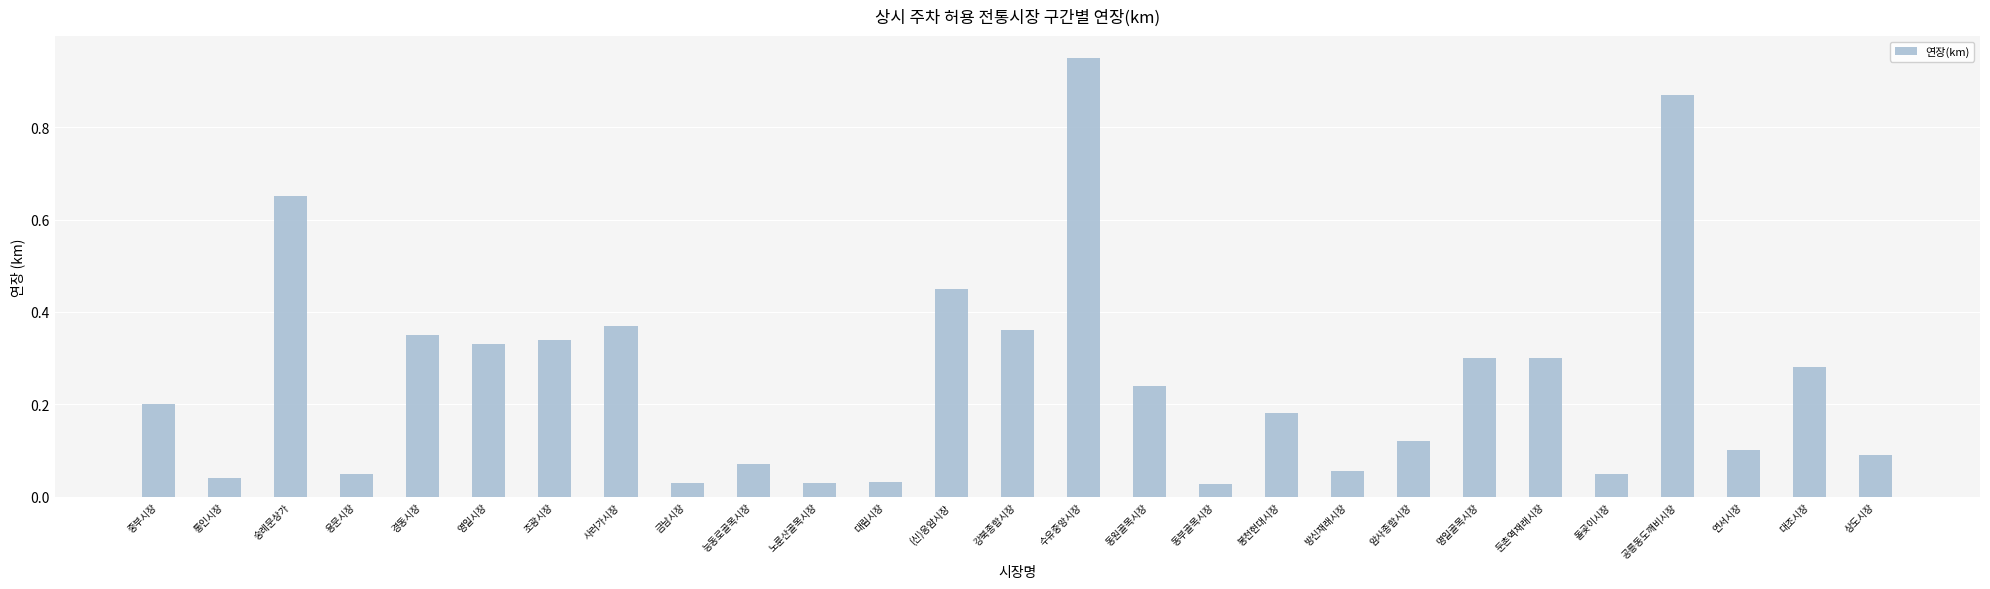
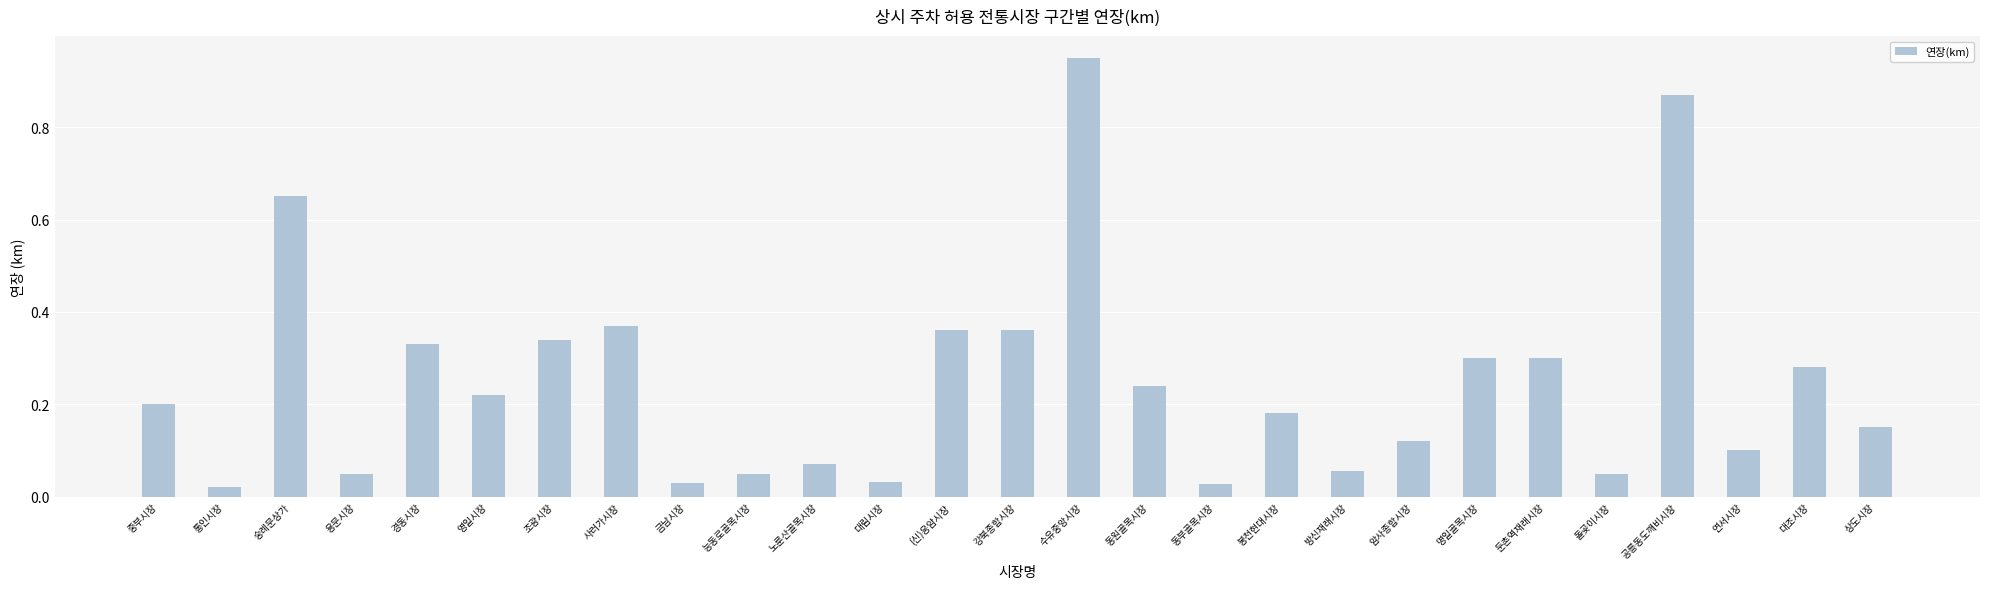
통인시장: 0.04 -> 0.02
경동시장: 0.35 -> 0.33
영일시장: 0.33 -> 0.22
능동로골목시장: 0.07 -> 0.05
노룬산골목시장: 0.03 -> 0.07
(신)응암시장: 0.45 -> 0.36
상도시장: 0.09 -> 0.15
